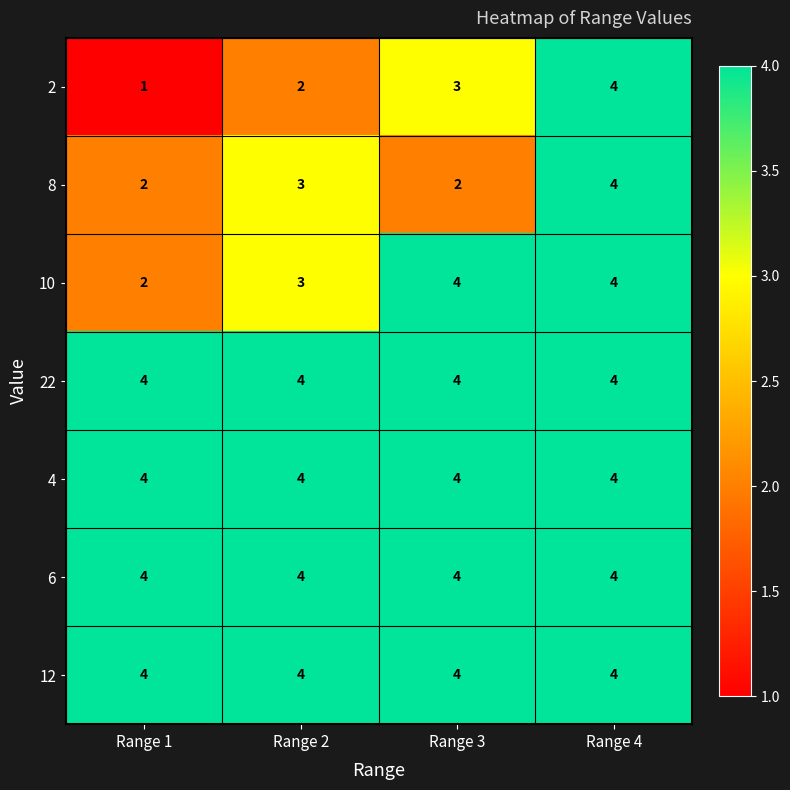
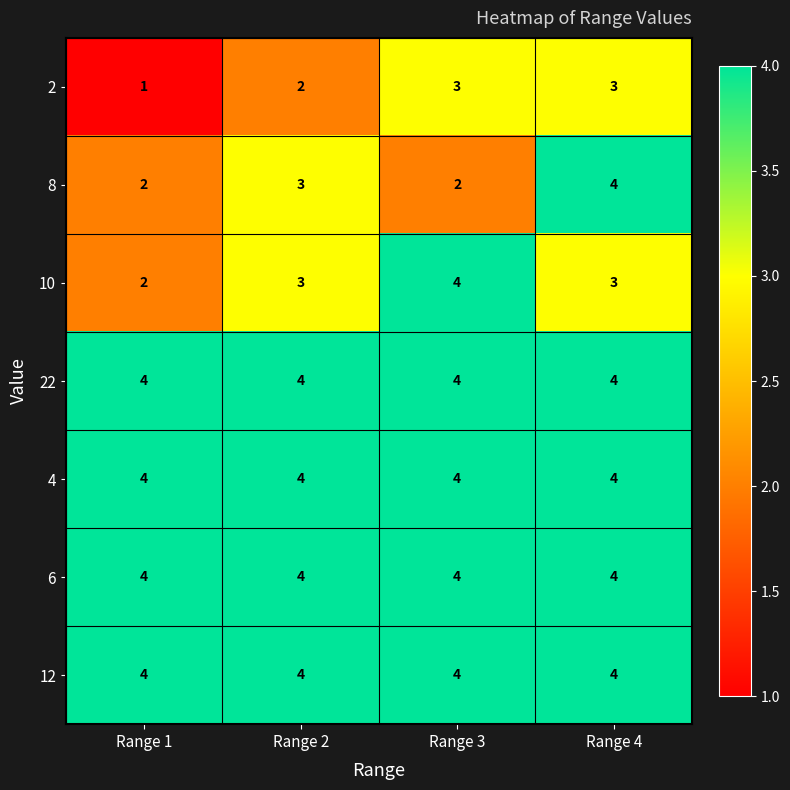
2, Range 4: 4 -> 3
10, Range 4: 4 -> 3
